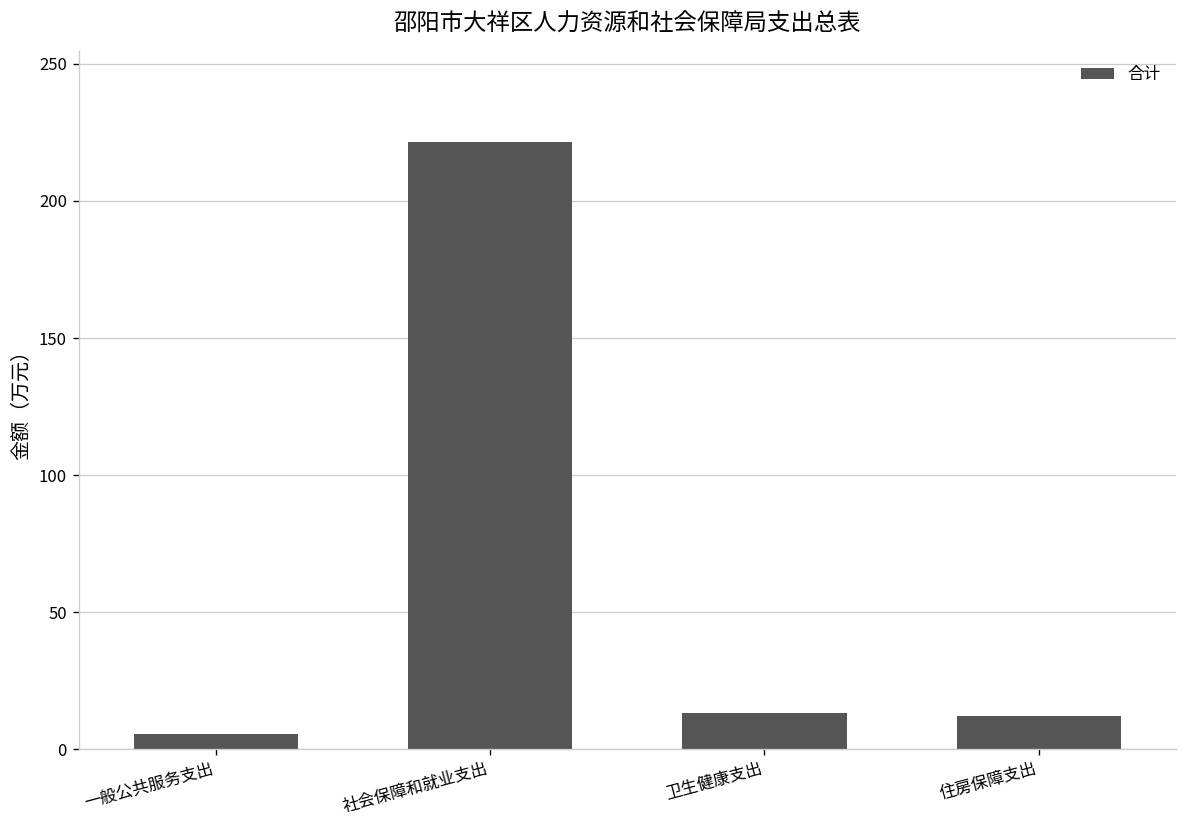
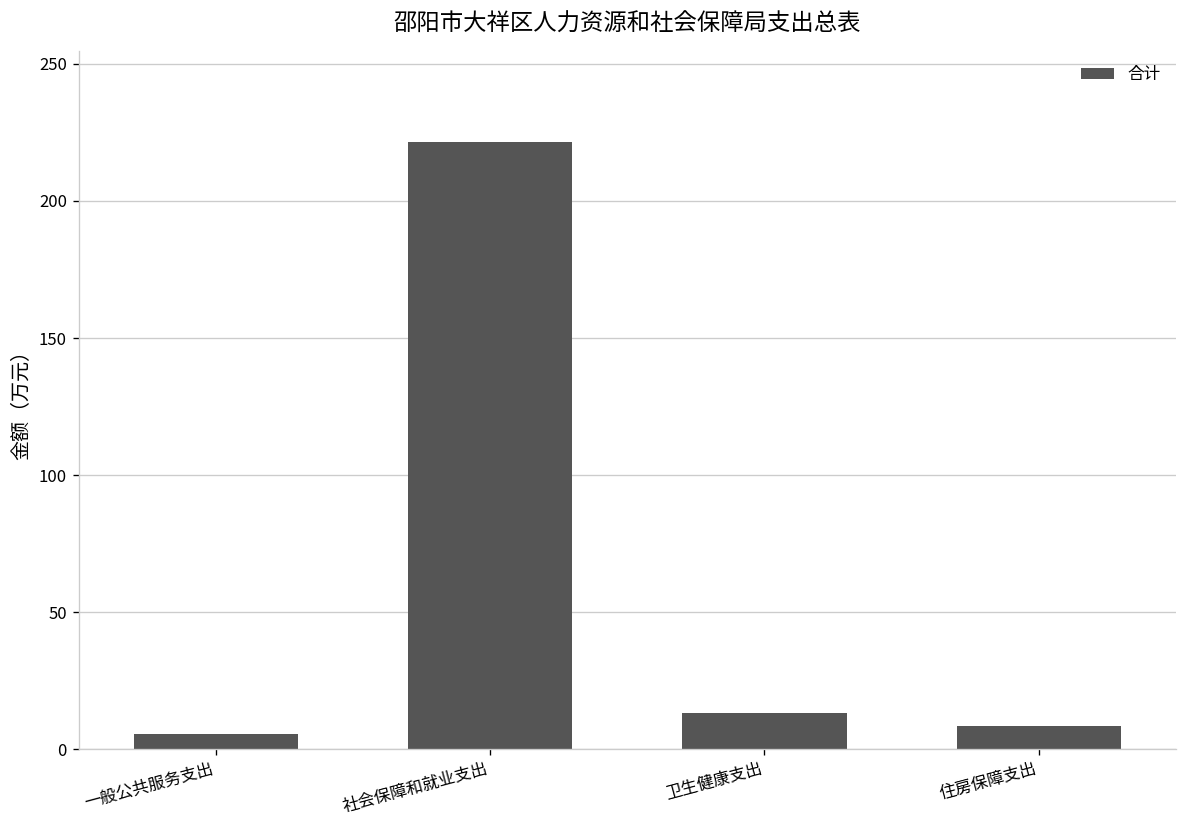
住房保障支出: 12 -> 9
